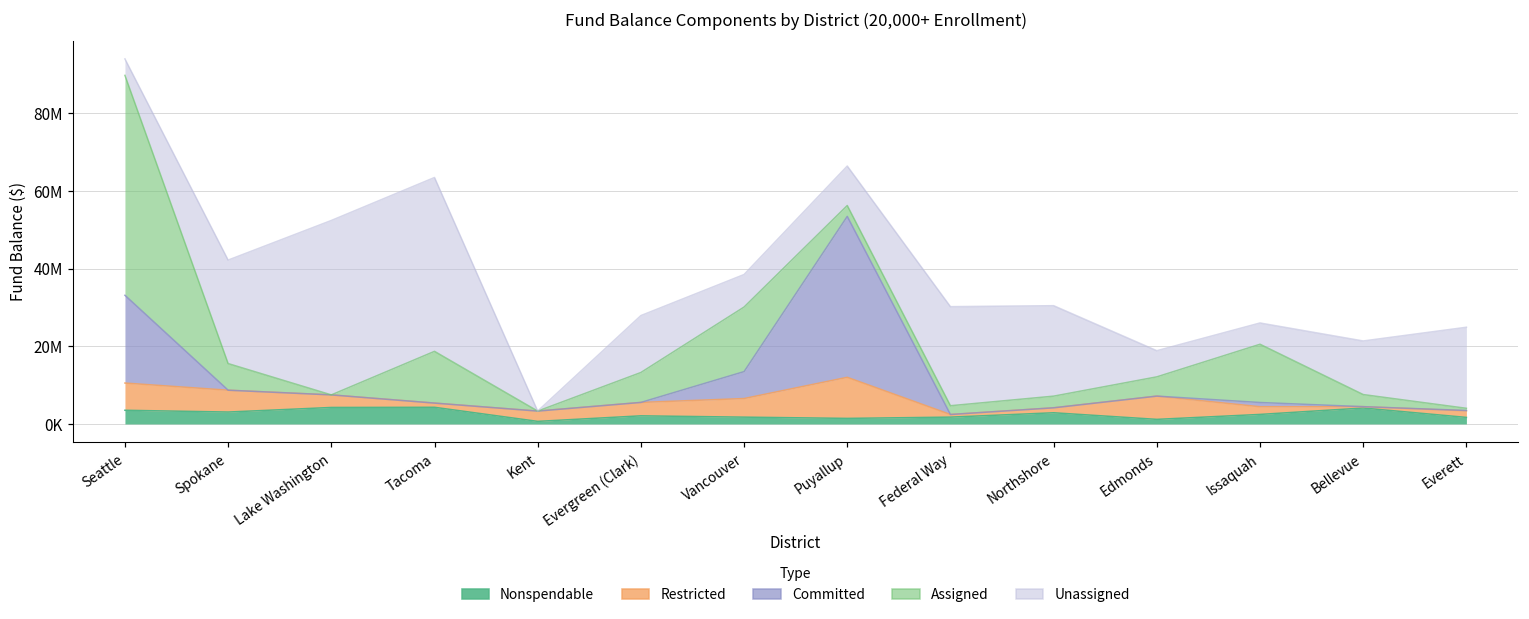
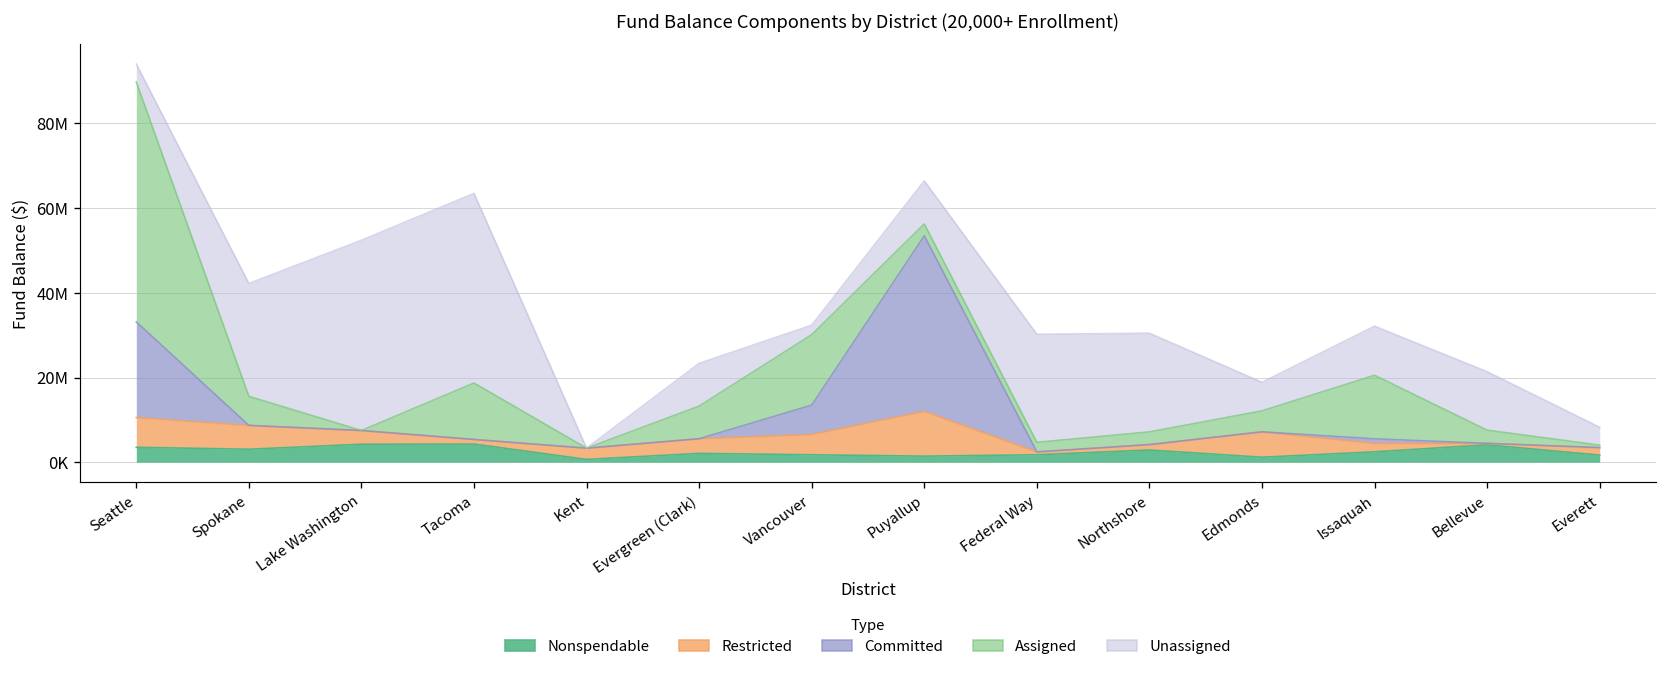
Unassigned, Evergreen (Clark): 15000000 -> 10000000
Unassigned, Vancouver: 8000000 -> 2000000
Unassigned, Issaquah: 5000000 -> 12000000
Unassigned, Everett: 21000000 -> 4000000
